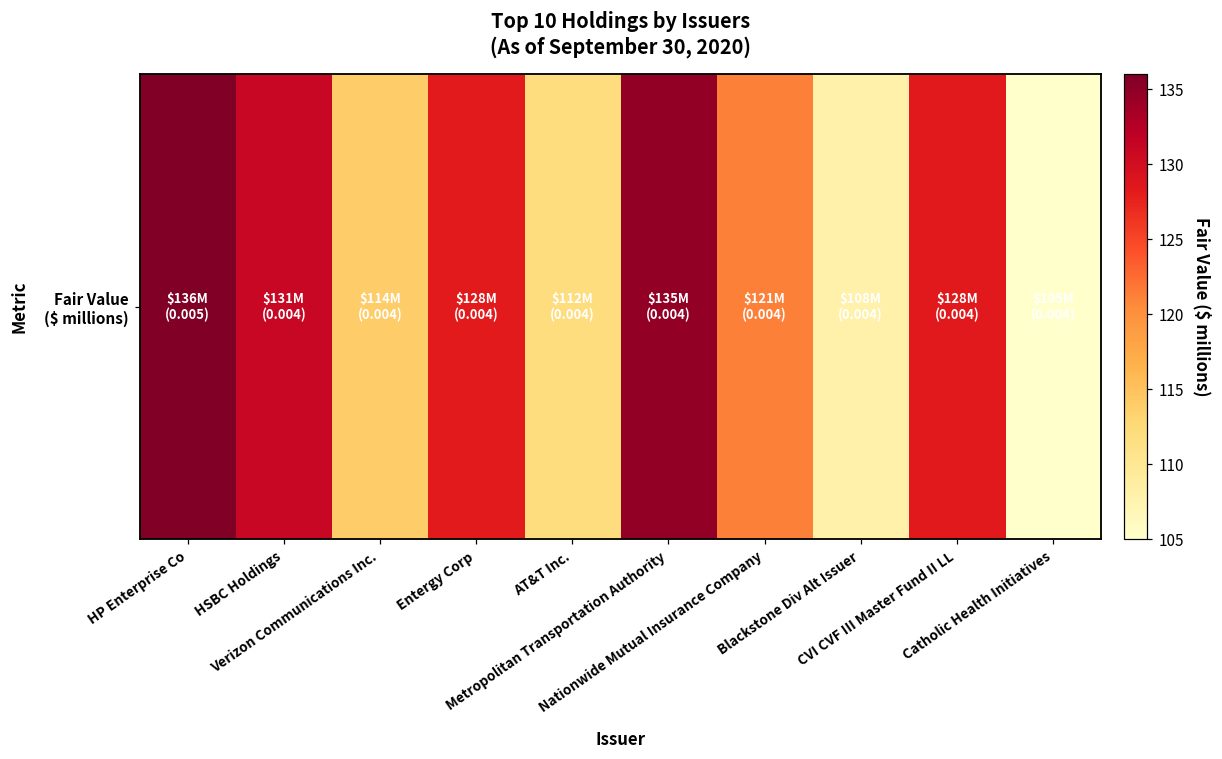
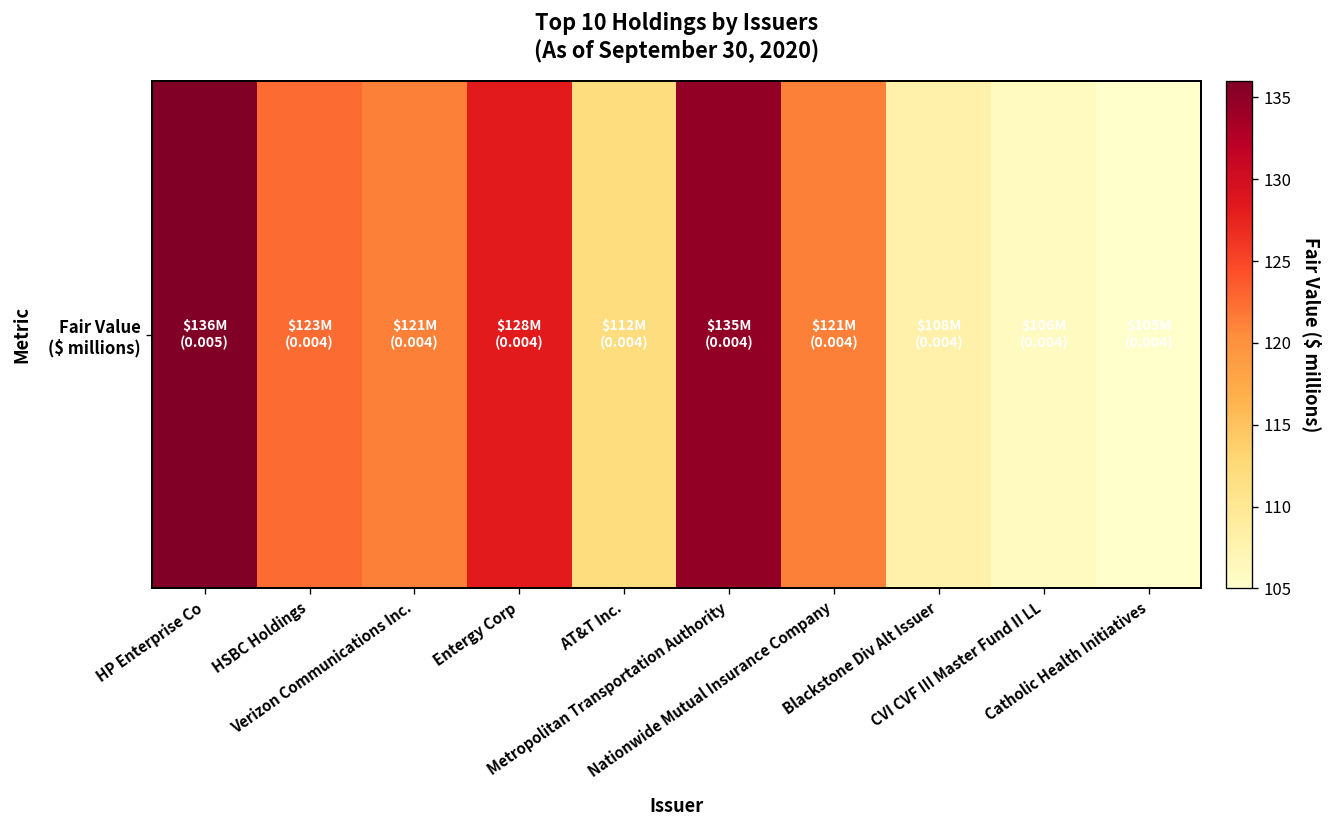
Fair Value ($ millions), HSBC Holdings: $131M -> $123M
Fair Value ($ millions), Verizon Communications Inc.: $114M -> $121M
Fair Value ($ millions), CVI CVF III Master Fund II LL: $128M -> $106M
